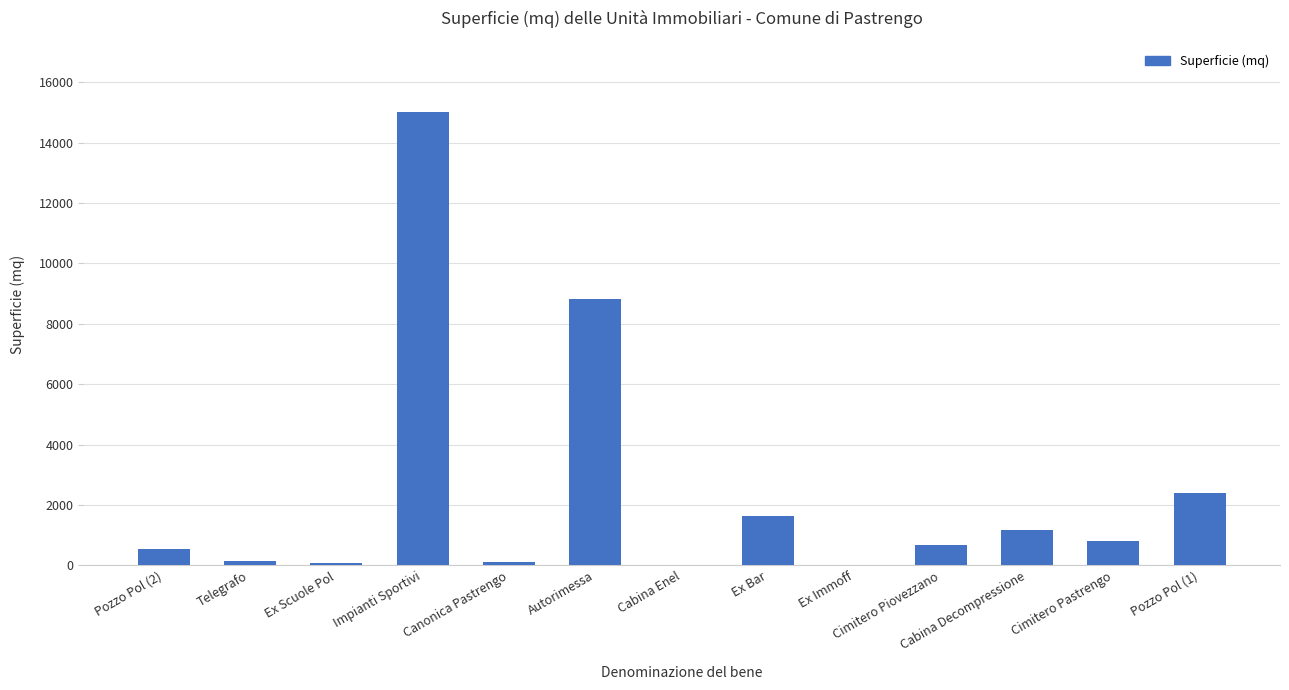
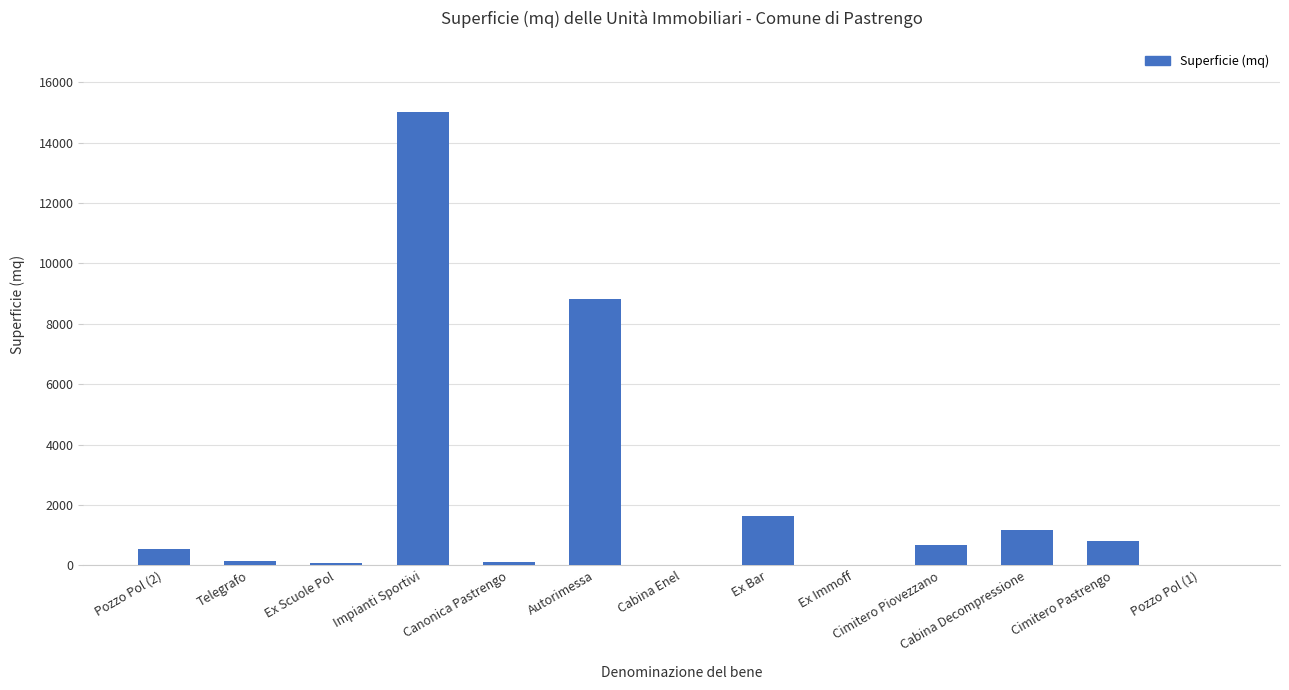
Pozzo Pol (1): 2400 -> 0
